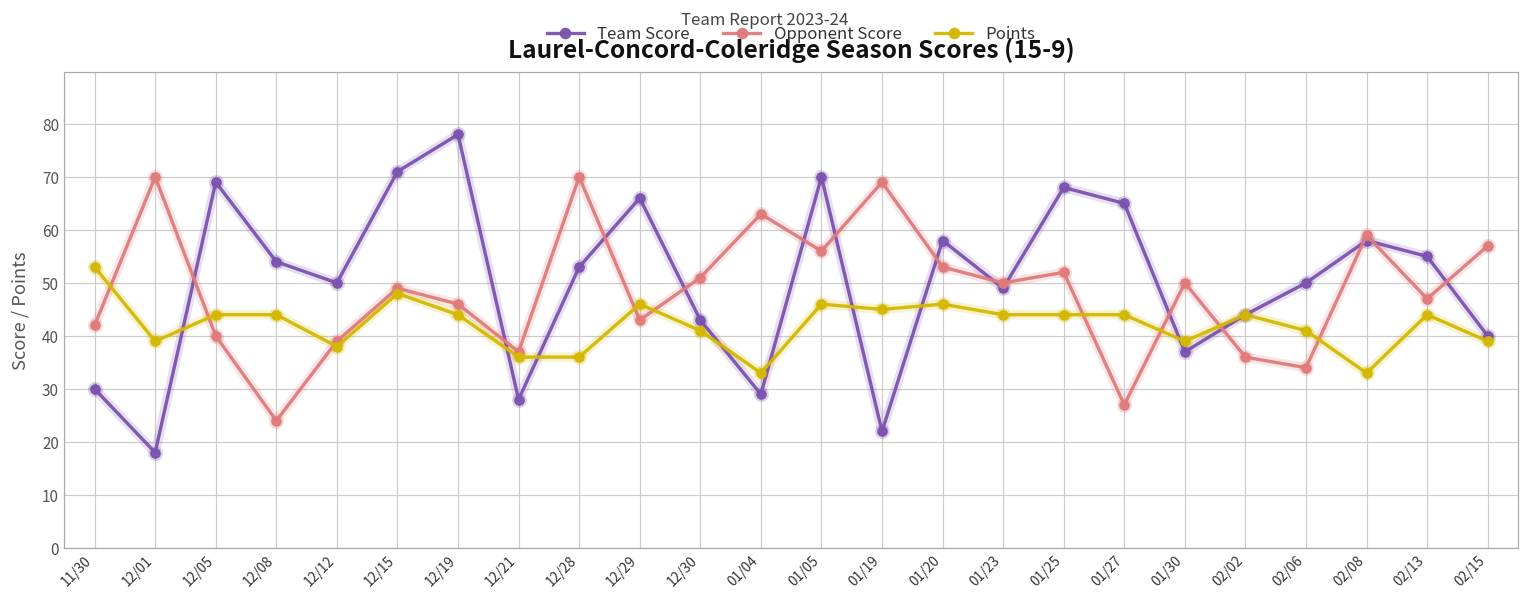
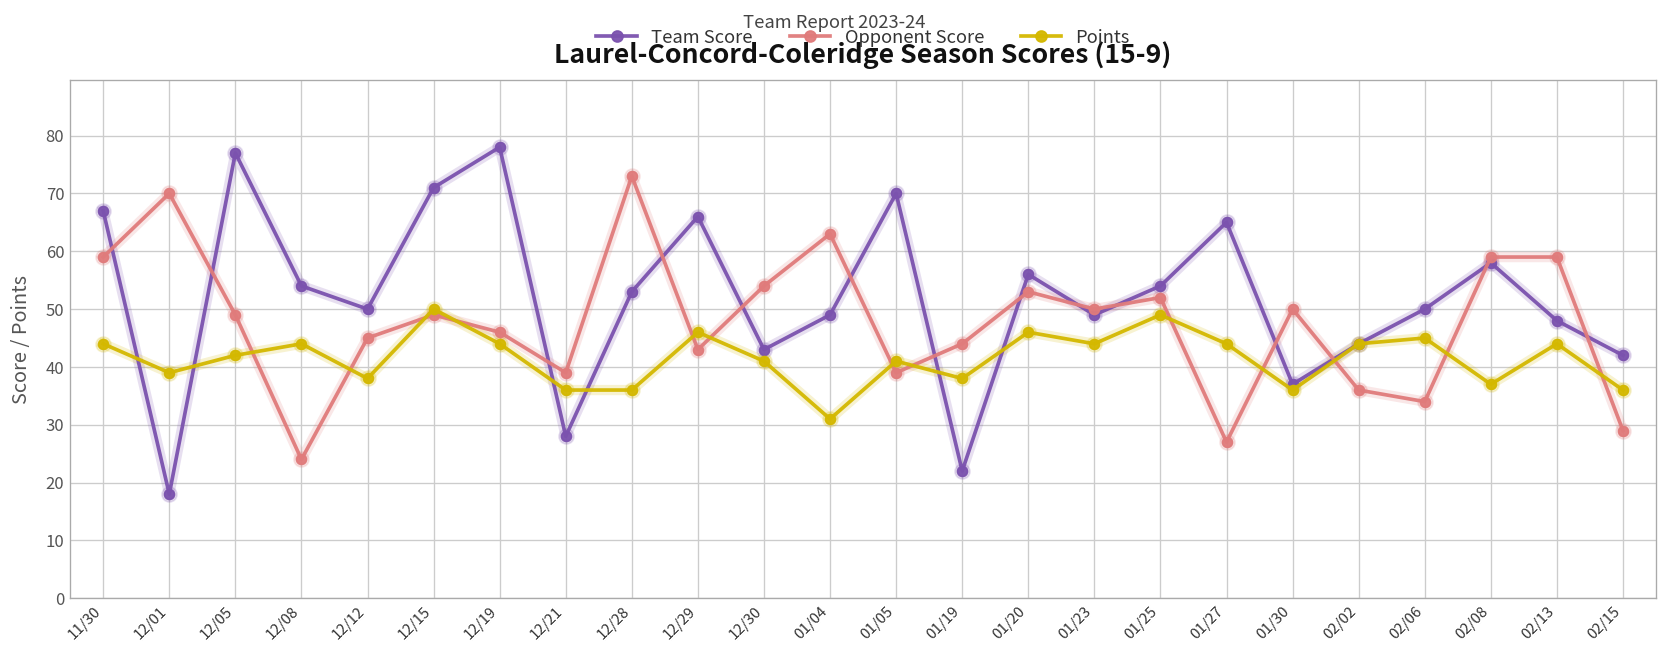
Team Score, 11/30: 30 -> 67
Opponent Score, 11/30: 42 -> 59
Points, 11/30: 53 -> 44
Team Score, 12/05: 69 -> 77
Opponent Score, 12/05: 40 -> 49
Points, 12/05: 44 -> 42
Opponent Score, 12/12: 39 -> 45
Points, 12/15: 48 -> 50
Opponent Score, 12/21: 37 -> 39
Opponent Score, 12/28: 70 -> 73
Opponent Score, 12/30: 51 -> 54
Team Score, 01/04: 29 -> 49
Points, 01/04: 33 -> 31
Opponent Score, 01/05: 56 -> 39
Points, 01/05: 46 -> 41
Opponent Score, 01/19: 69 -> 44
Points, 01/19: 45 -> 38
Team Score, 01/20: 58 -> 56
Team Score, 01/25: 68 -> 54
Points, 01/25: 44 -> 49
Points, 01/30: 39 -> 36
Points, 02/06: 41 -> 45
Points, 02/08: 33 -> 37
Team Score, 02/13: 55 -> 48
Opponent Score, 02/13: 47 -> 59
Team Score, 02/15: 40 -> 42
Opponent Score, 02/15: 57 -> 29
Points, 02/15: 39 -> 36
